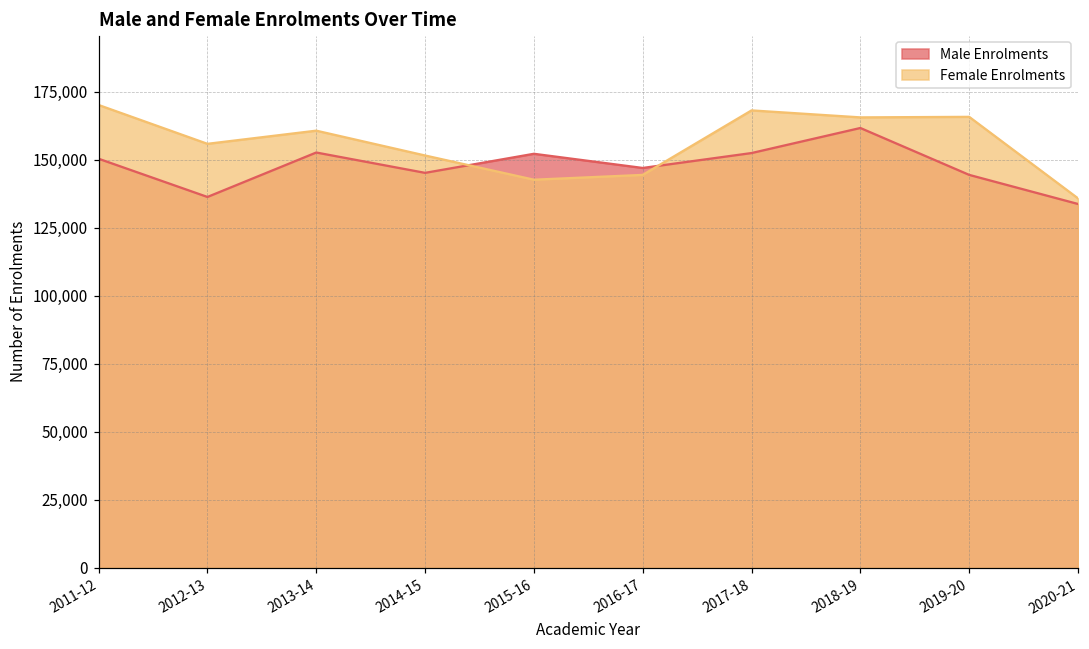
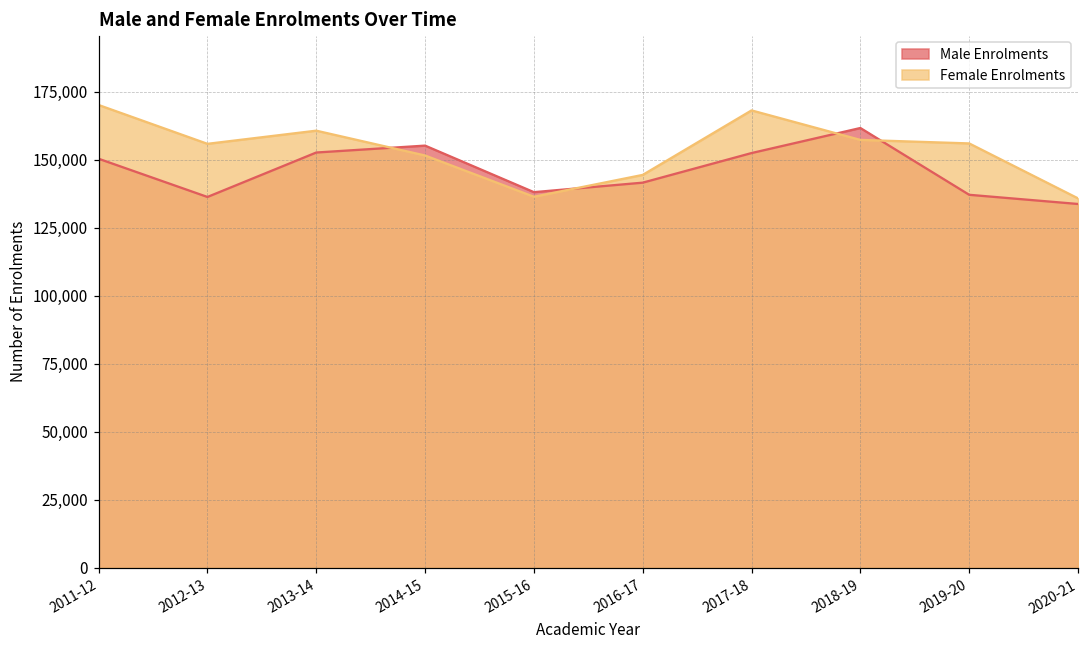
Male Enrolments, 2014-15: 145,000 -> 155,000
Male Enrolments, 2015-16: 152,000 -> 138,000
Female Enrolments, 2015-16: 143,000 -> 136,000
Male Enrolments, 2016-17: 147,000 -> 142,000
Female Enrolments, 2018-19: 166,000 -> 157,000
Male Enrolments, 2019-20: 145,000 -> 137,000
Female Enrolments, 2019-20: 166,000 -> 156,000
